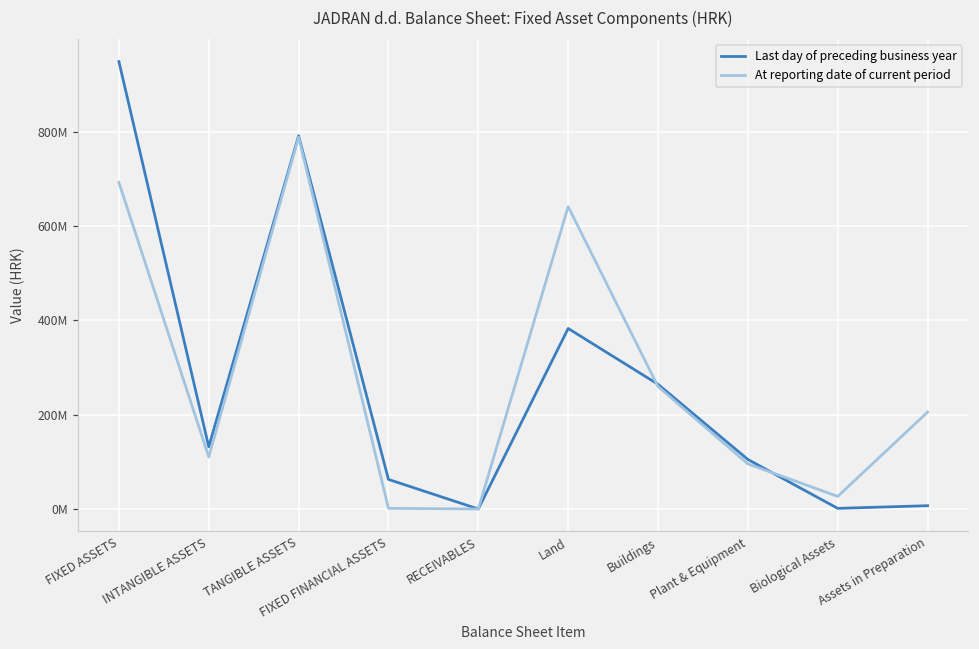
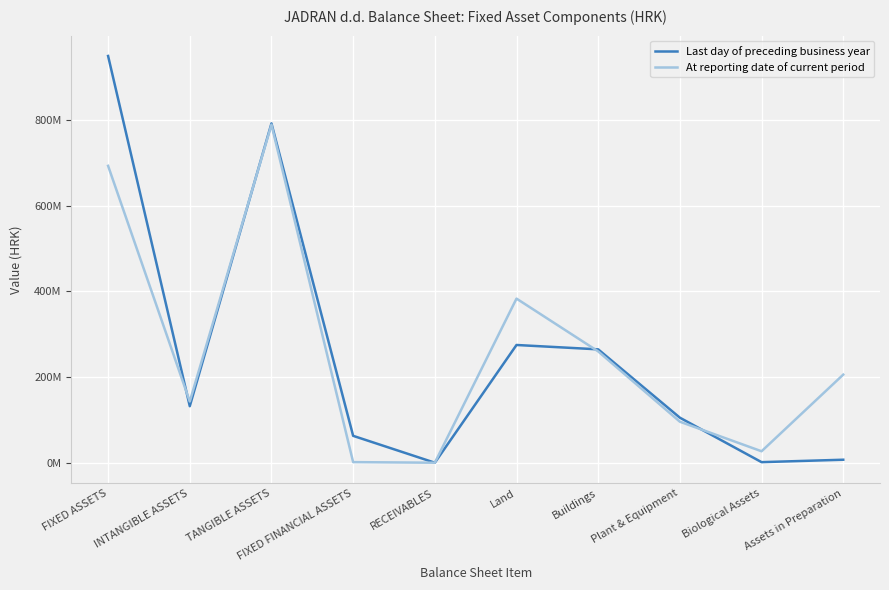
At reporting date of current period, INTANGIBLE ASSETS: 110000000 -> 140000000
Last day of preceding business year, Land: 380000000 -> 270000000
At reporting date of current period, Land: 640000000 -> 380000000
